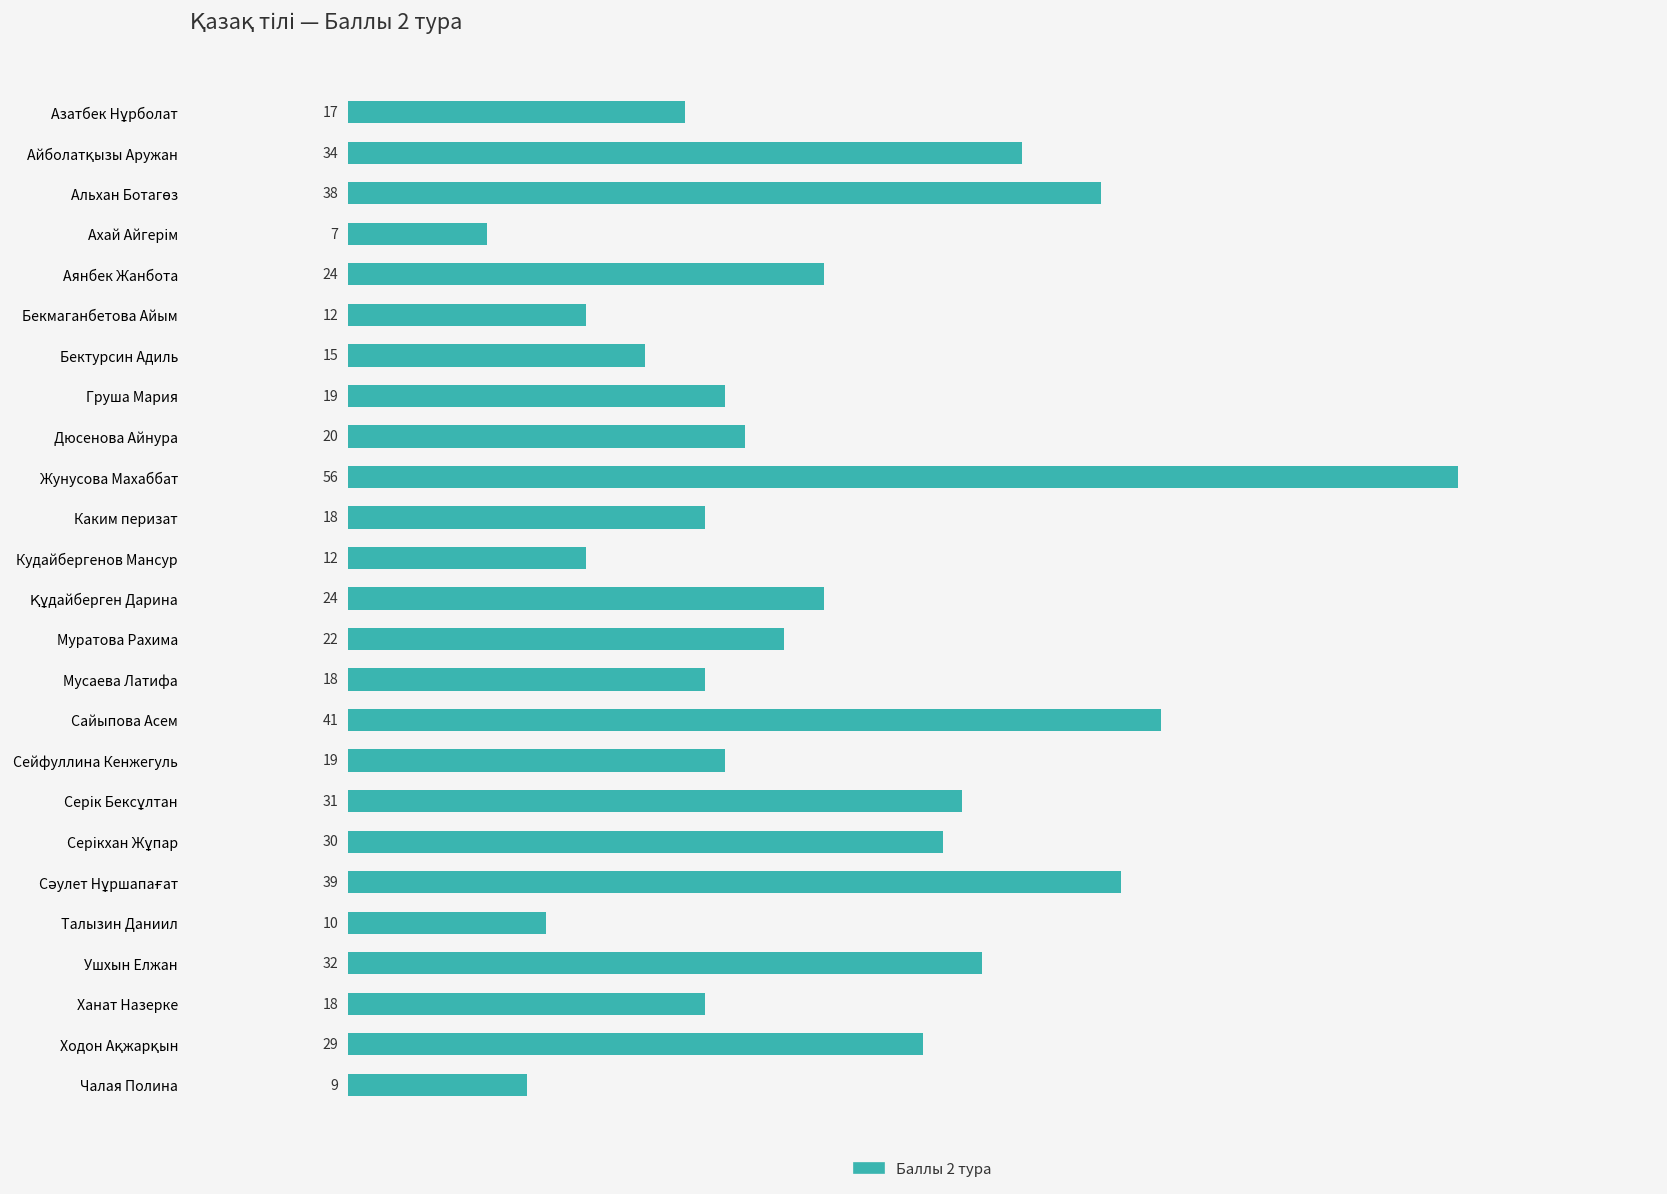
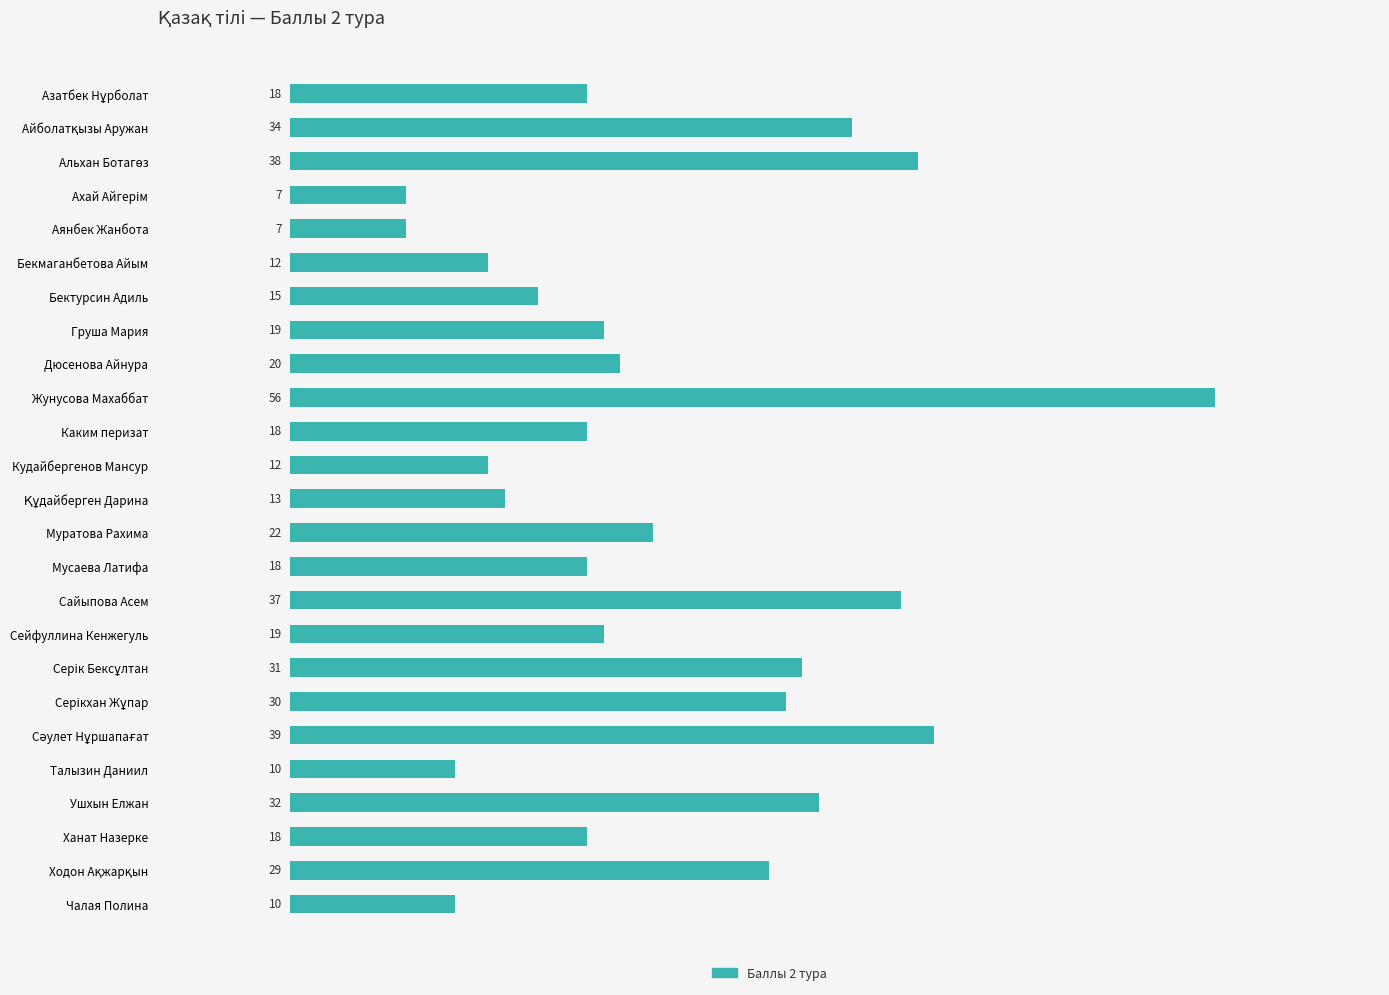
Азатбек Нұрболат: 17 -> 18
Аянбек Жанбота: 24 -> 7
Құдайберген Дарина: 24 -> 13
Сайыпова Асем: 41 -> 37
Чалая Полина: 9 -> 10
